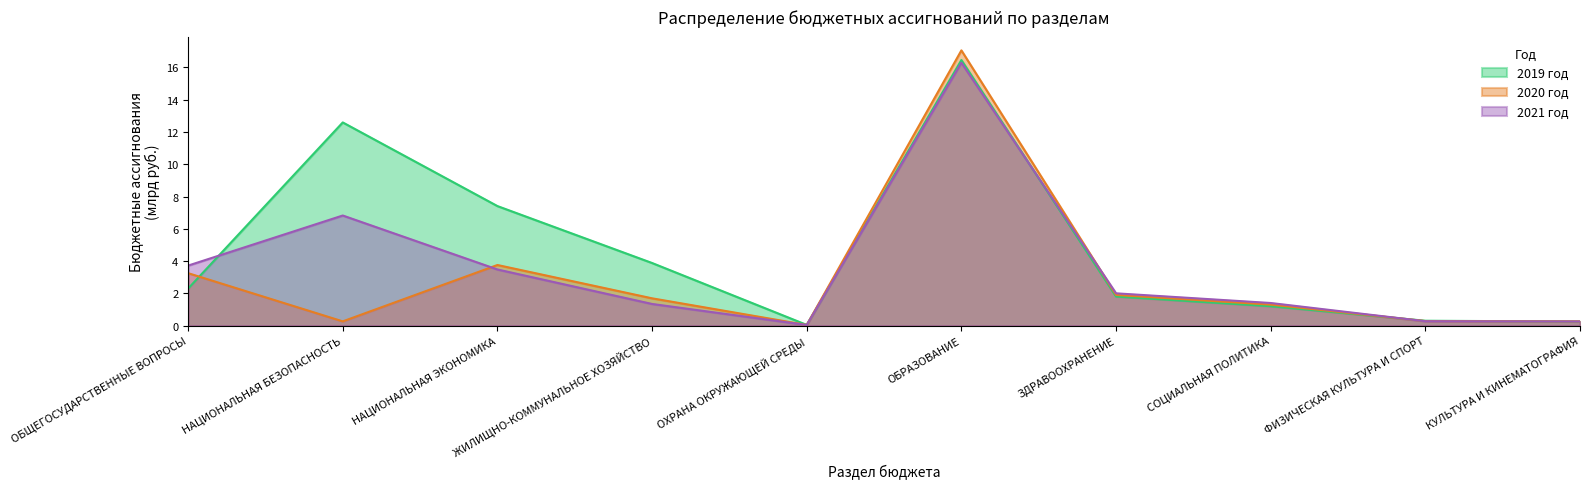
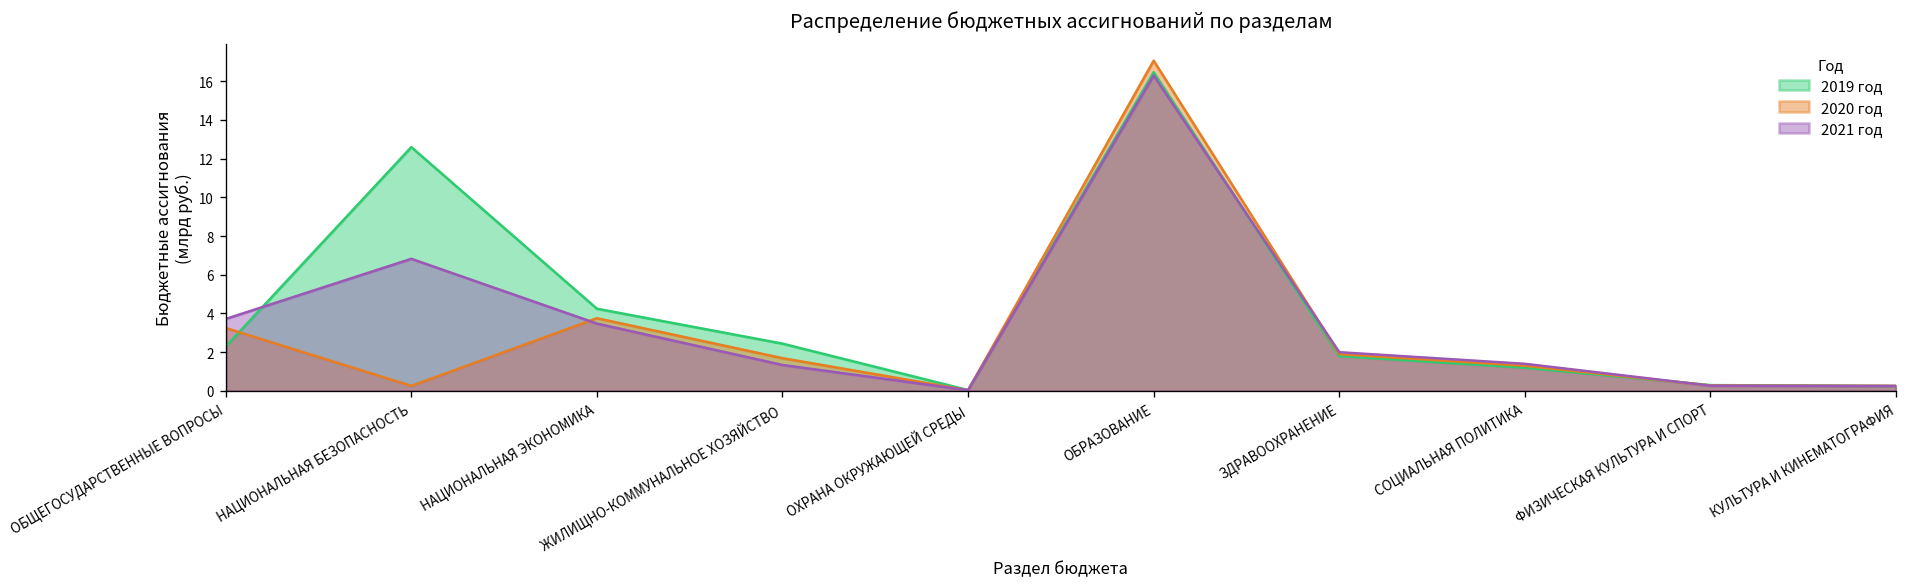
2019 год, НАЦИОНАЛЬНАЯ ЭКОНОМИКА: 7.4 -> 4.2
2019 год, ЖИЛИЩНО-КОММУНАЛЬНОЕ ХОЗЯЙСТВО: 3.9 -> 2.4
